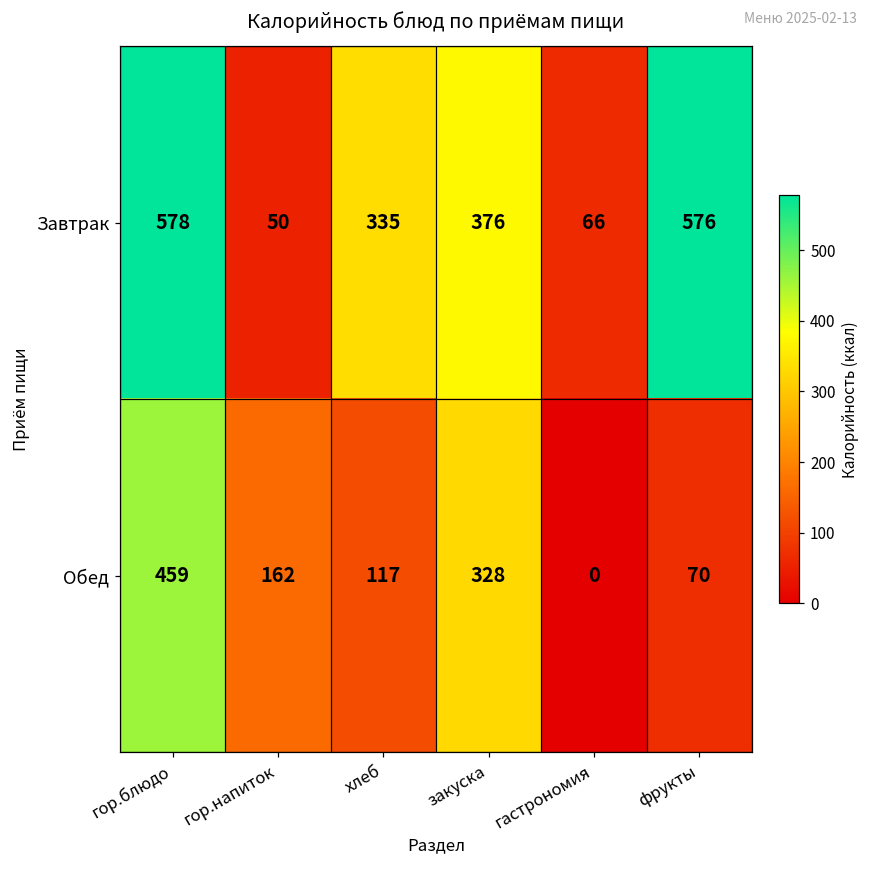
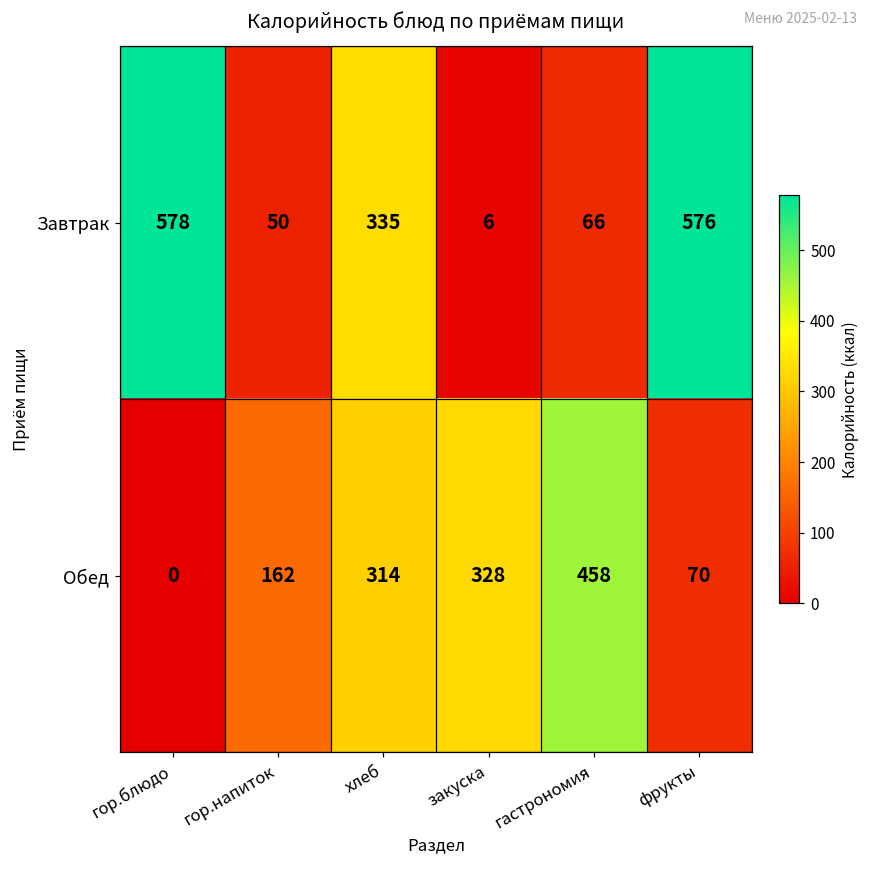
Завтрак, закуска: 376 -> 6
Обед, гор.блюдо: 459 -> 0
Обед, хлеб: 117 -> 314
Обед, гастрономия: 0 -> 458
